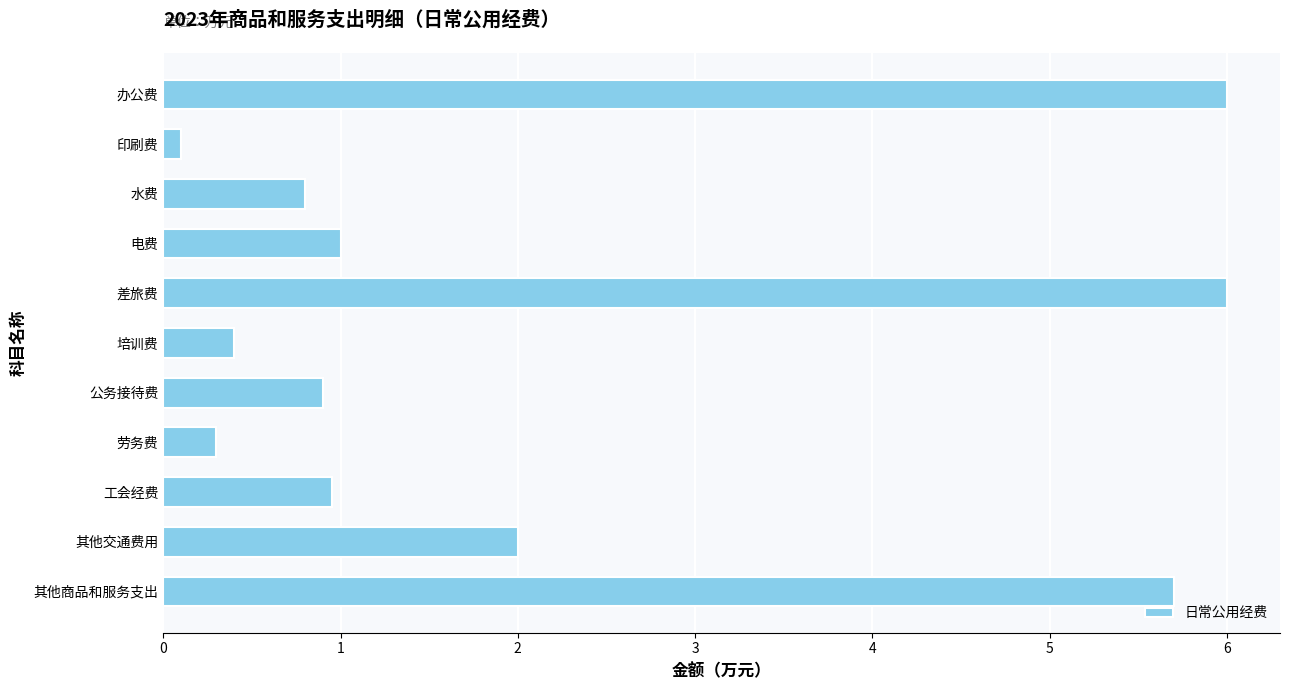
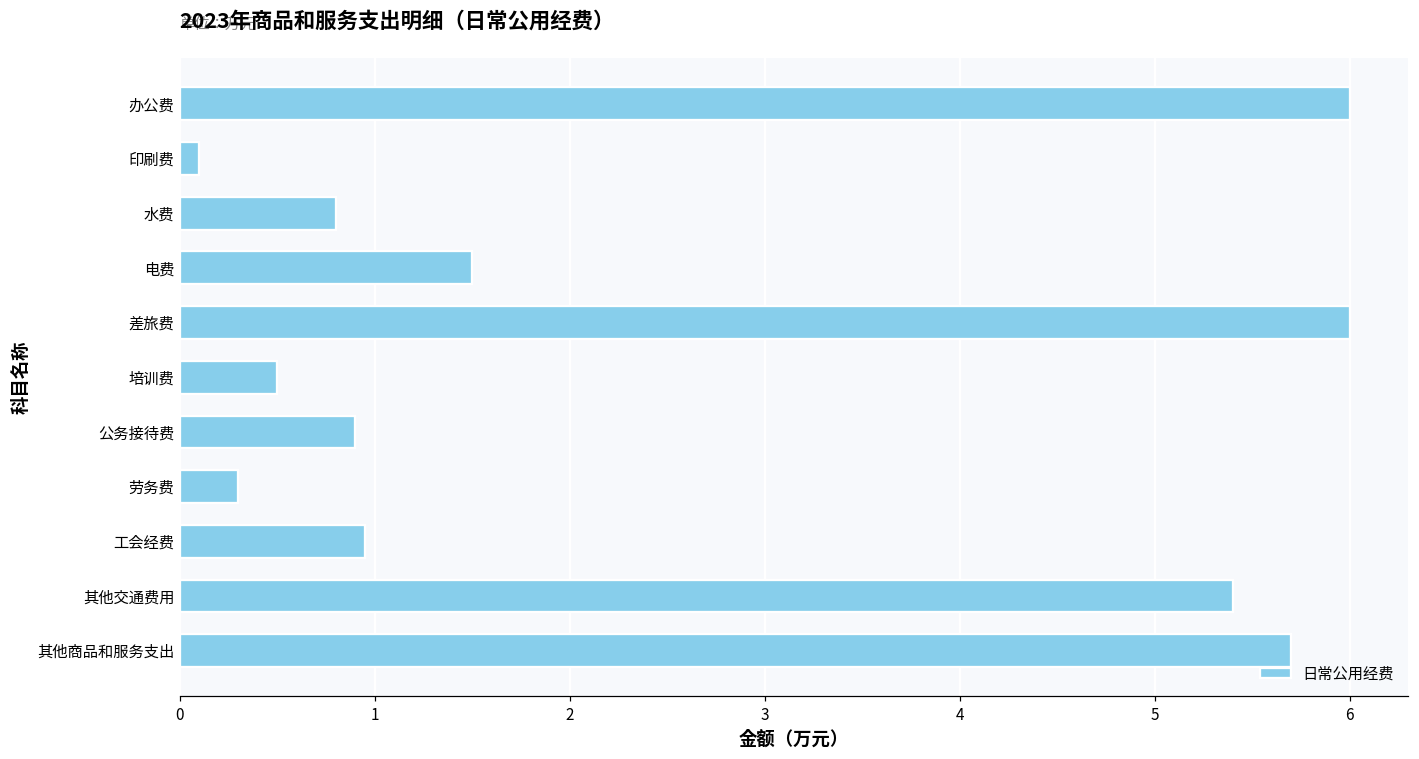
电费: 1.0 -> 1.5
培训费: 0.4 -> 0.5
其他交通费用: 2.0 -> 5.4
